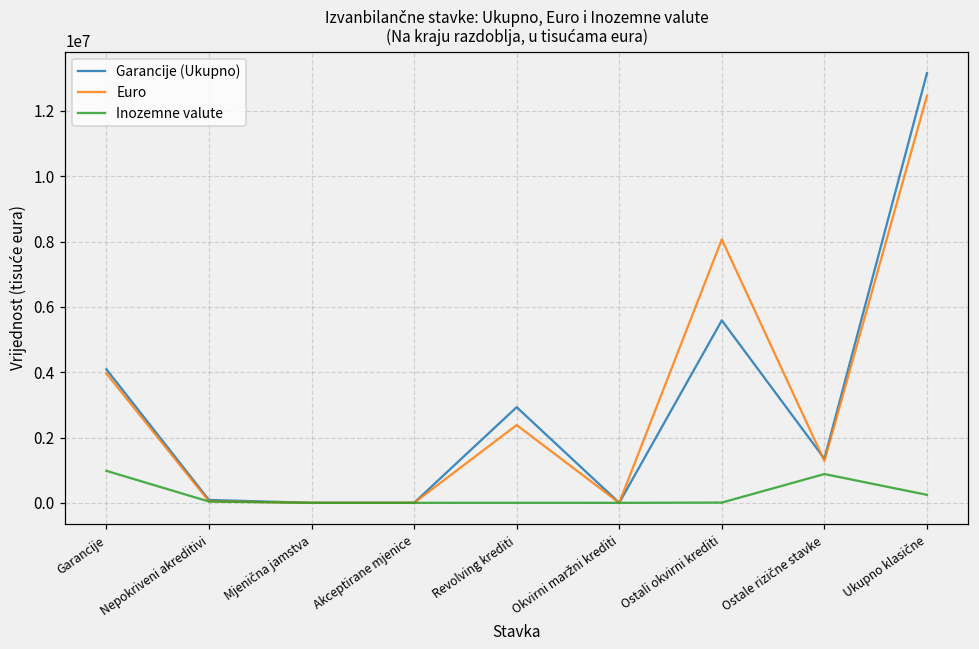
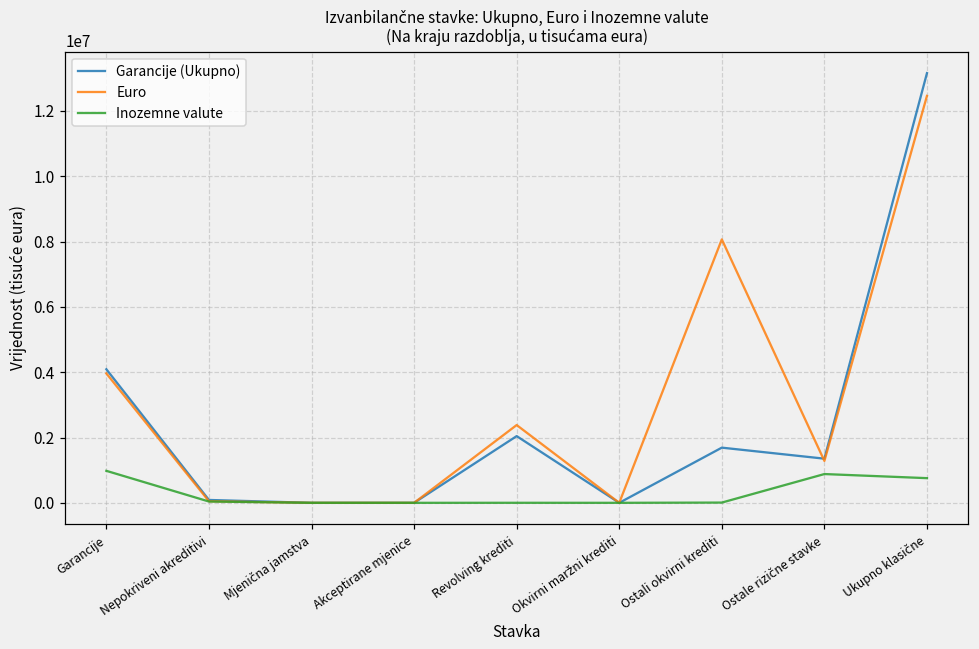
Garancije (Ukupno), Revolving krediti: 2900000 -> 2000000
Garancije (Ukupno), Ostali okvirni krediti: 5600000 -> 1700000
Inozemne valute, Ukupno klasične: 200000 -> 800000
